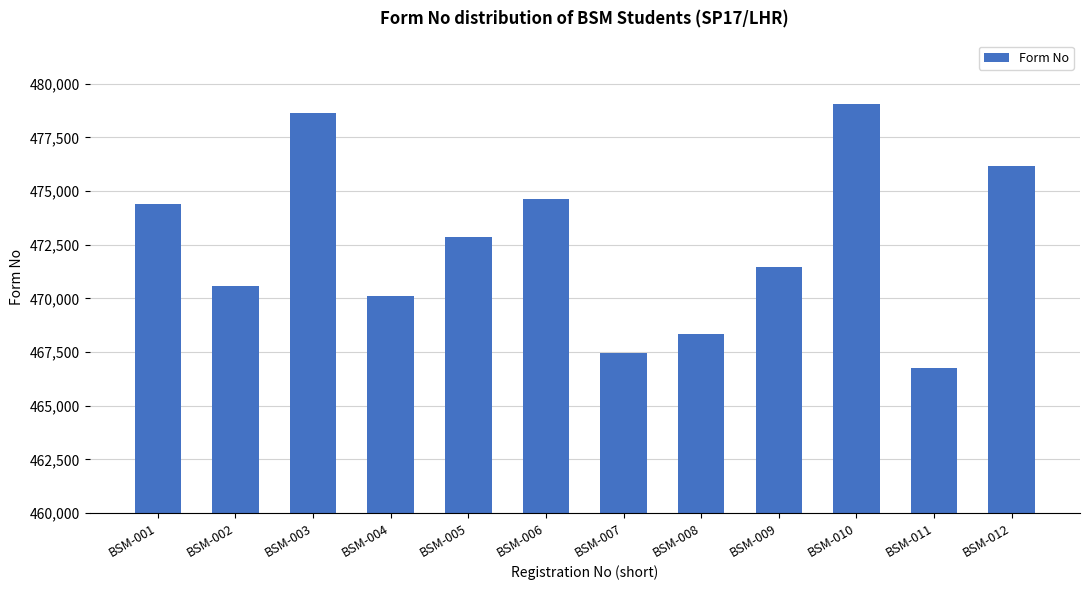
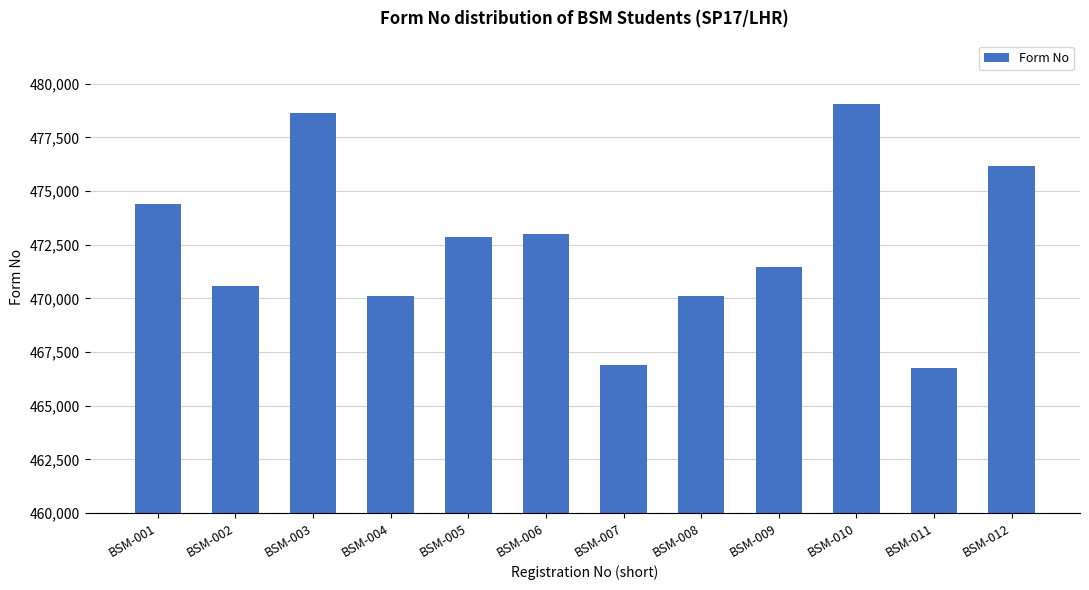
BSM-006: 474,600 -> 473,000
BSM-007: 467,500 -> 466,900
BSM-008: 468,400 -> 470,100
